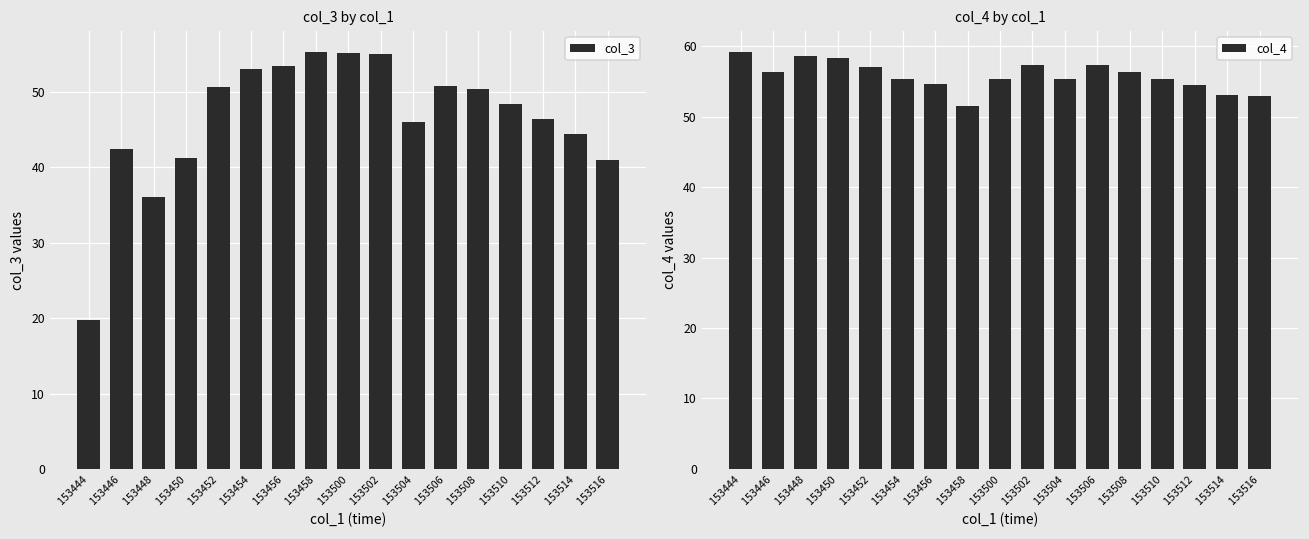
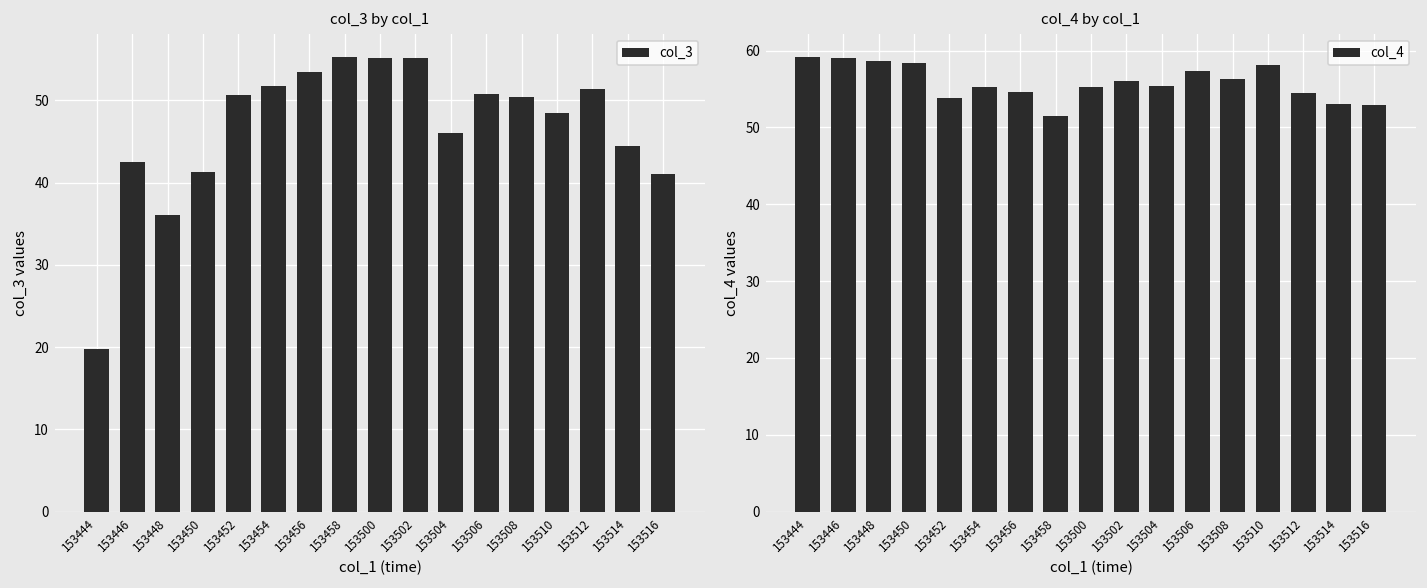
col_3 by col_1, 153454: 53 -> 52
col_3 by col_1, 153512: 46 -> 51
col_4 by col_1, 153446: 56 -> 59
col_4 by col_1, 153452: 57 -> 54
col_4 by col_1, 153502: 57 -> 56
col_4 by col_1, 153510: 55 -> 58
